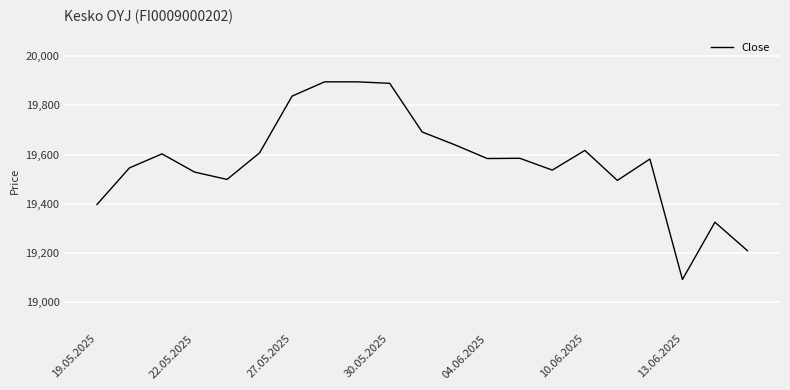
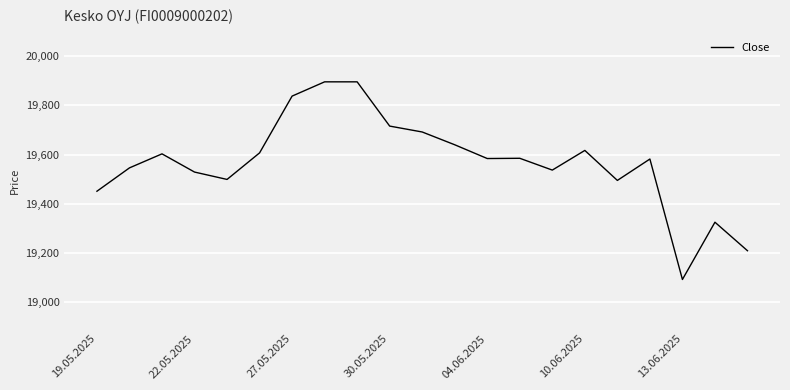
19.05.2025: 19,400 -> 19,450
30.05.2025: 19,890 -> 19,720
